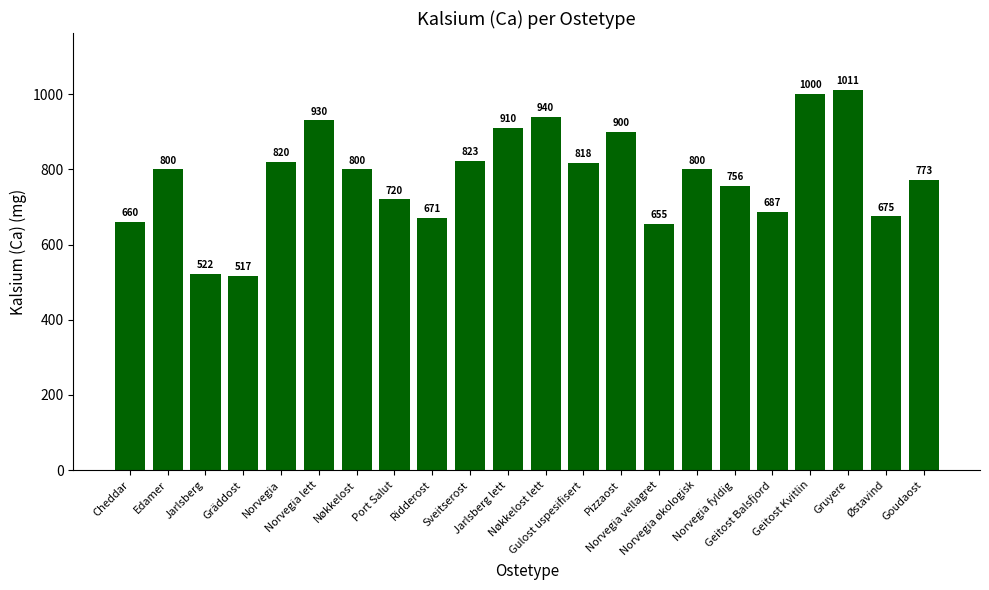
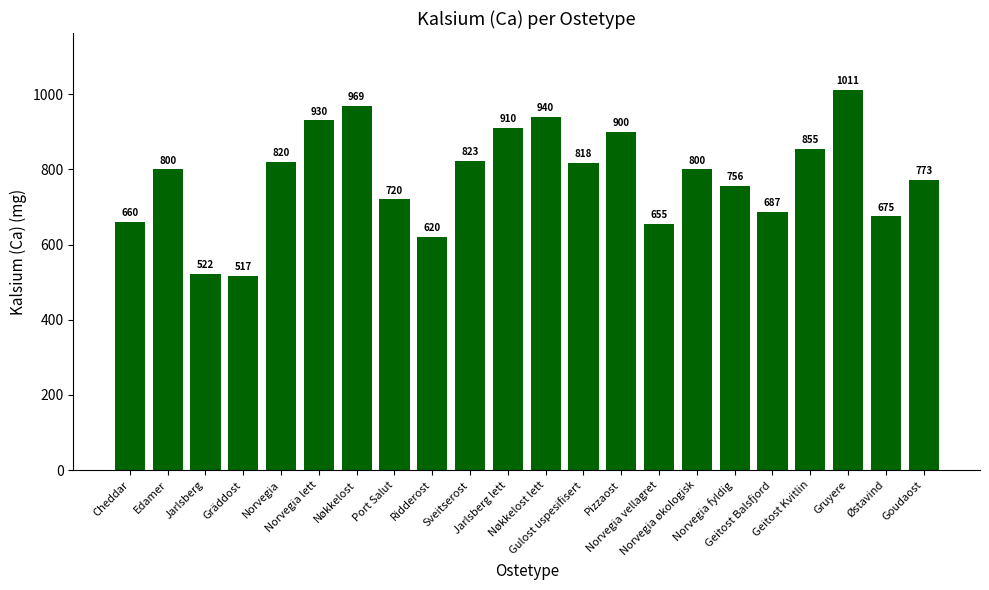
Nøkkelost: 800 -> 969
Ridderost: 671 -> 620
Geitost Kvitlin: 1000 -> 855
